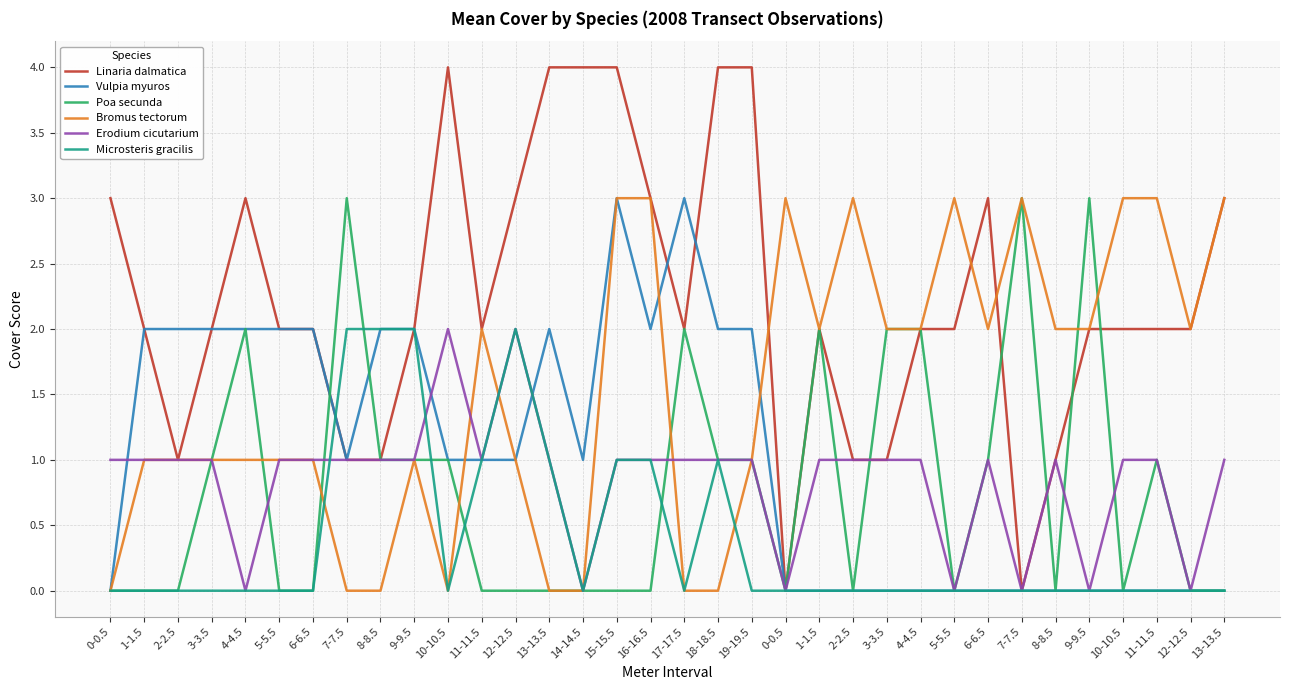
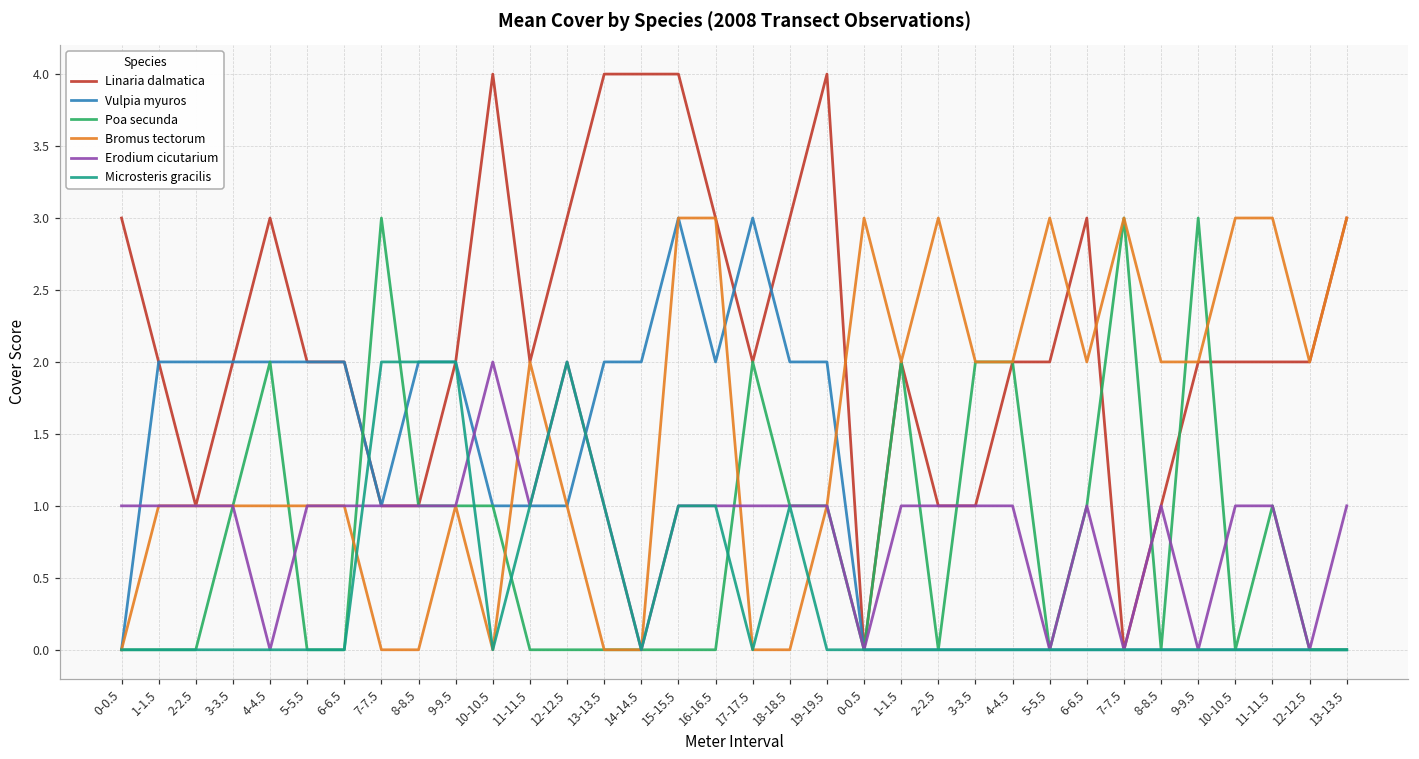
Vulpia myuros, 14-14.5: 1 -> 2
Linaria dalmatica, 18-18.5: 4 -> 3
